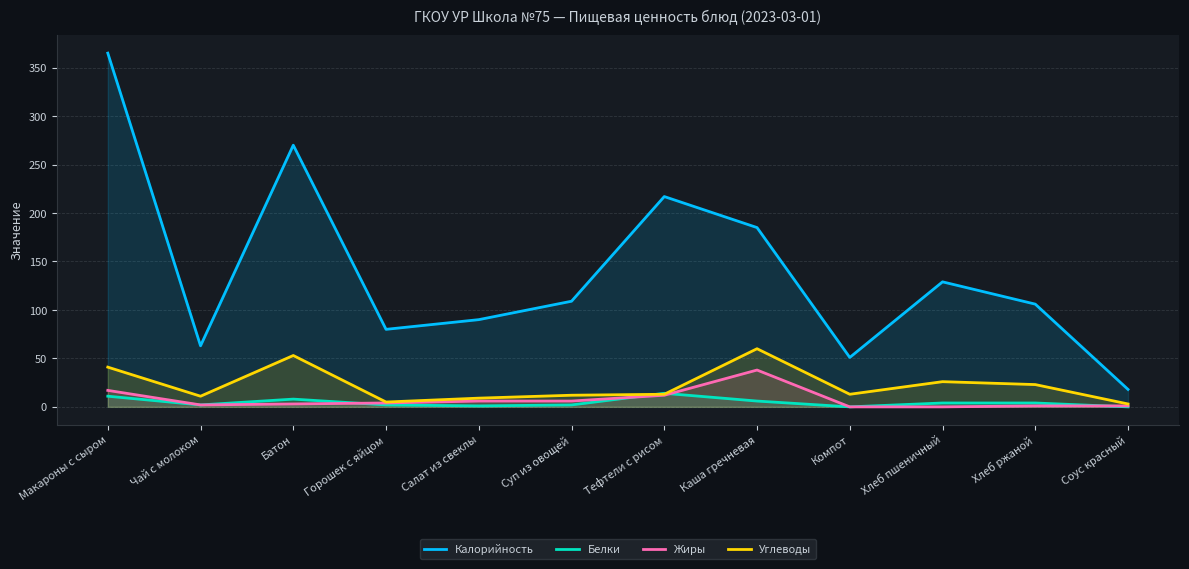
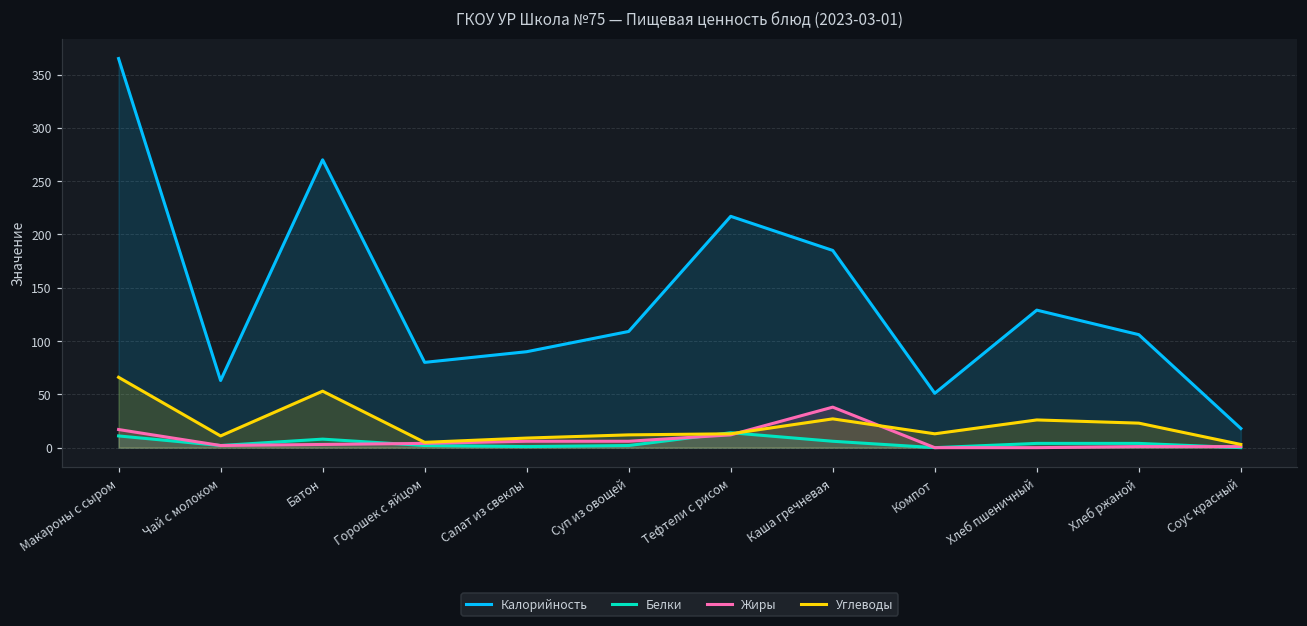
Углеводы, Макароны с сыром: 40 -> 70
Углеводы, Каша гречневая: 60 -> 30
